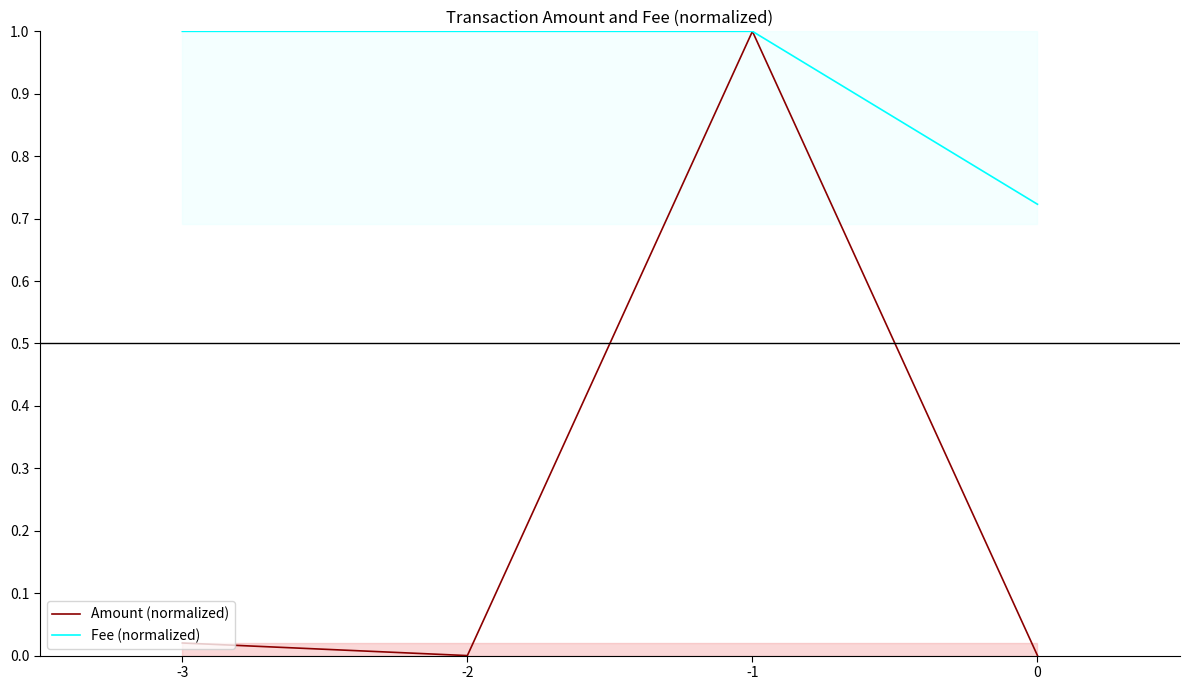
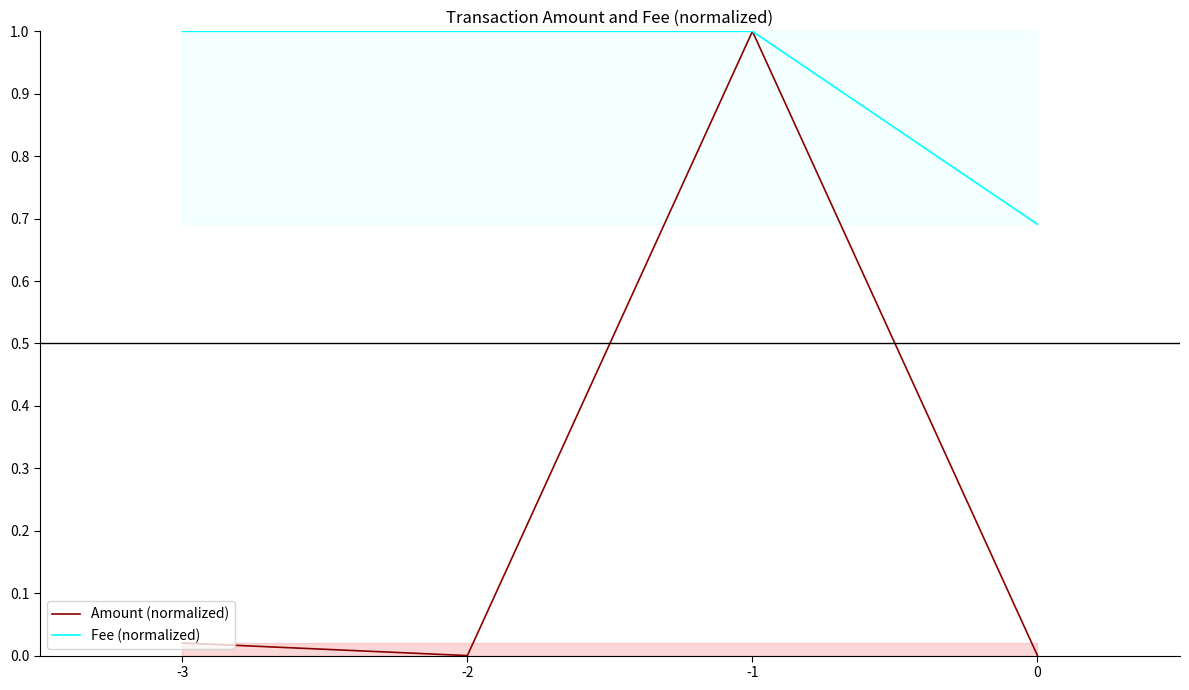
Fee (normalized), 0: 0.72 -> 0.69
